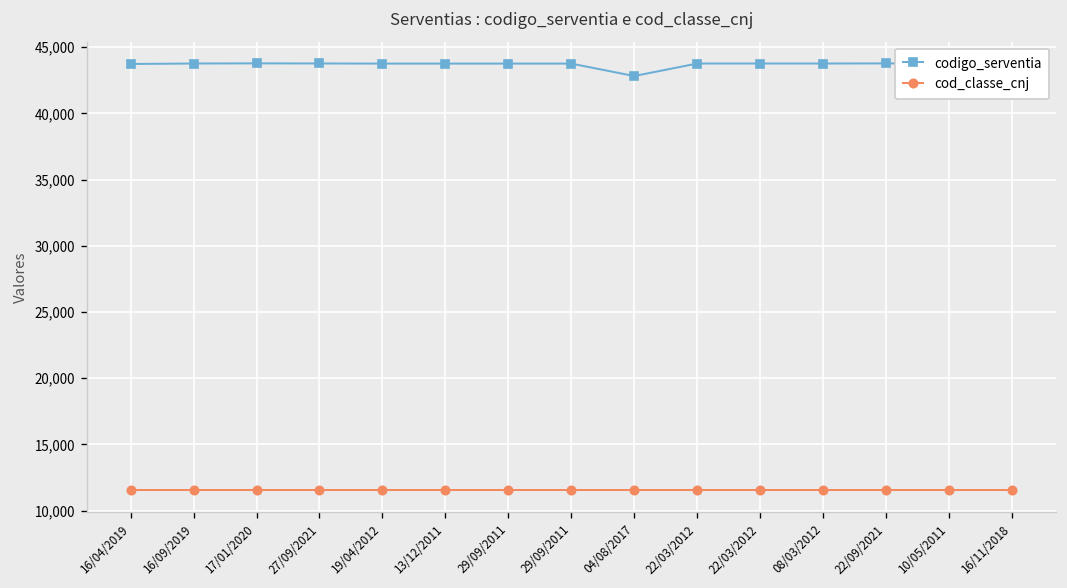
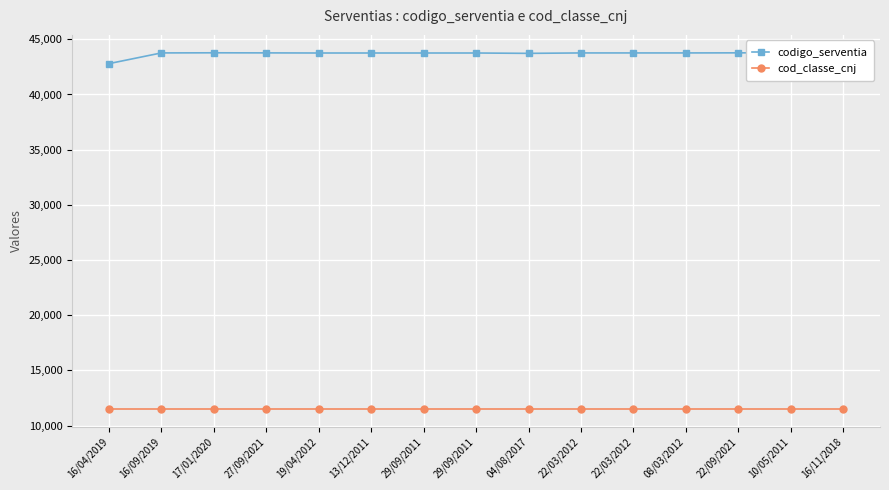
codigo_serventia, 16/04/2019: 43,700 -> 42,800
codigo_serventia, 04/08/2017: 42,800 -> 43,700
